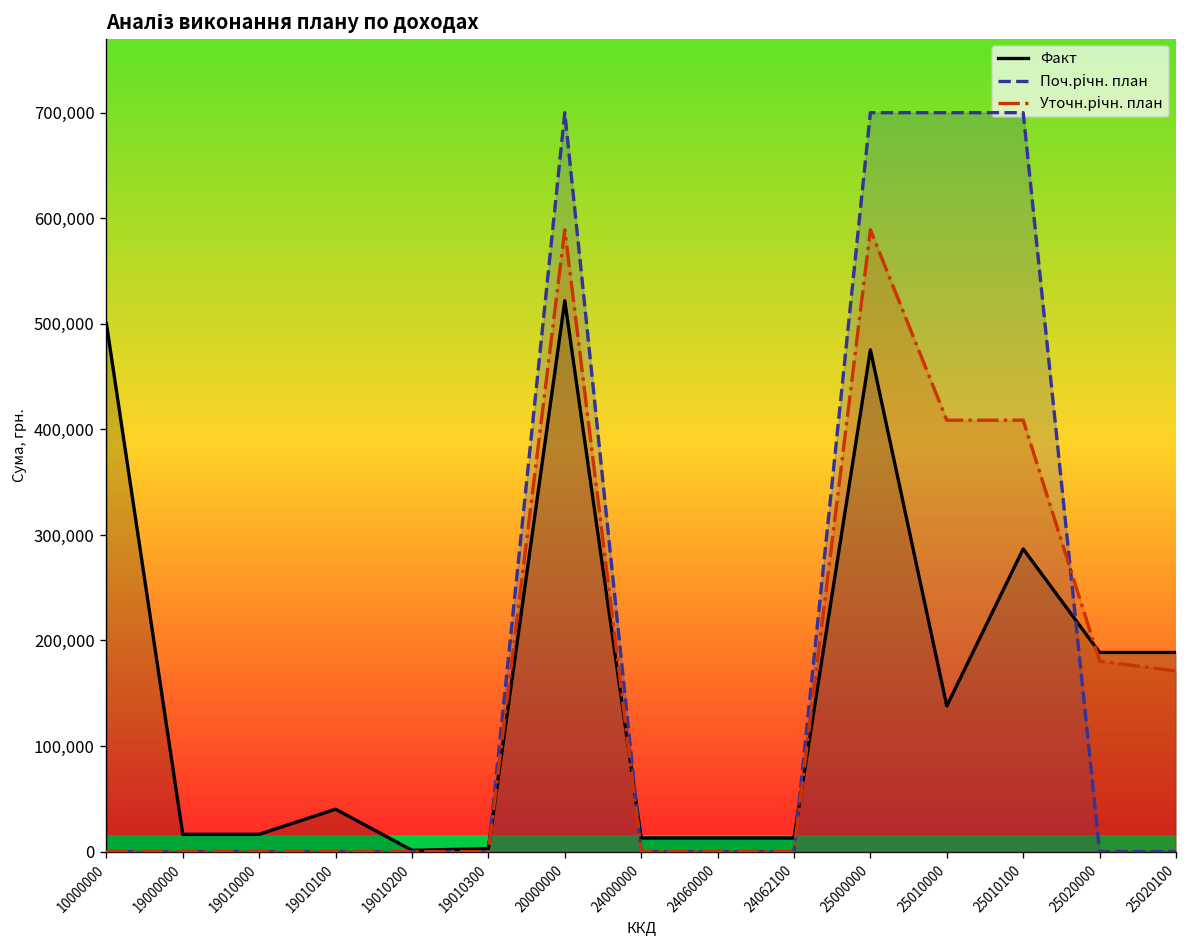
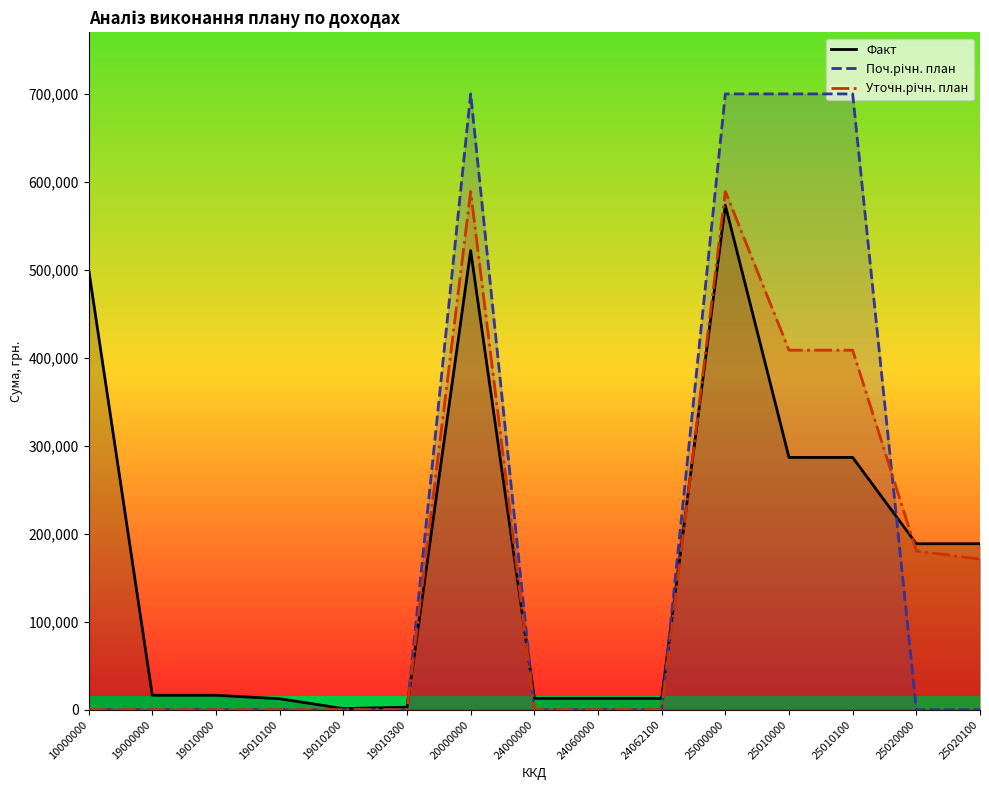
Факт, 19010100: 40,000 -> 10,000
Факт, 25000000: 480,000 -> 570,000
Факт, 25010000: 140,000 -> 290,000
